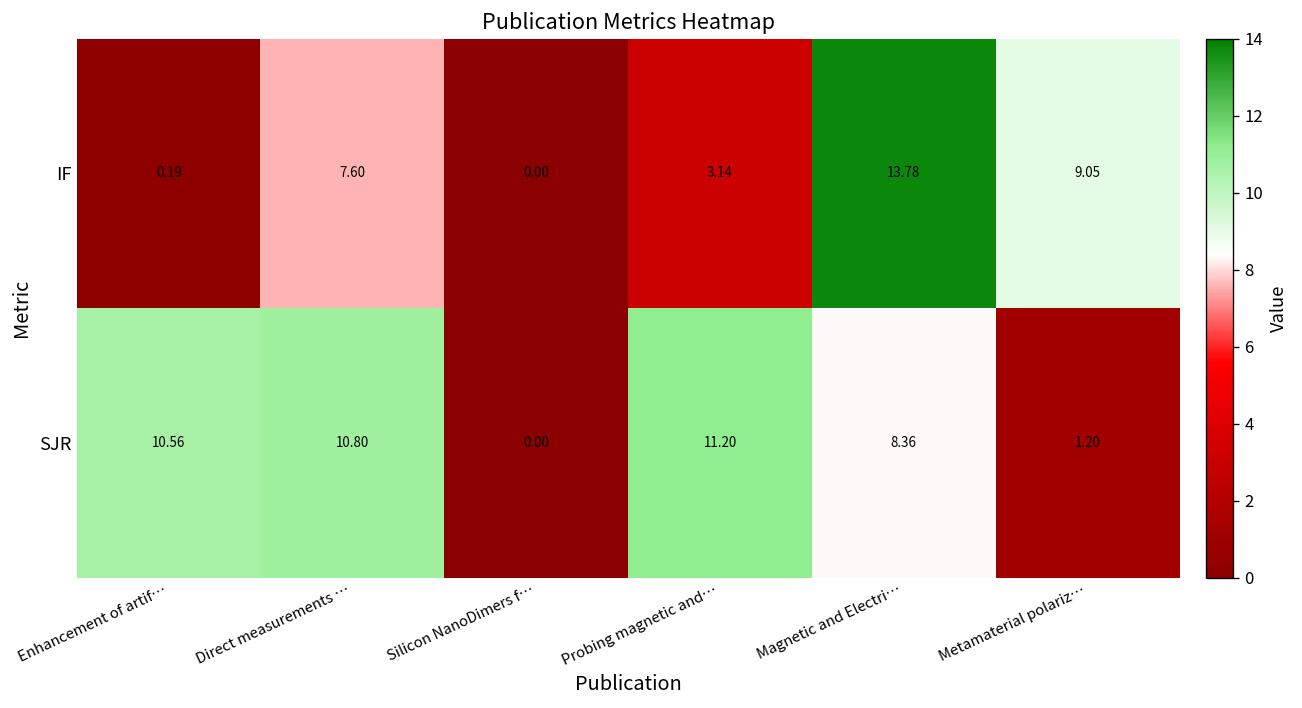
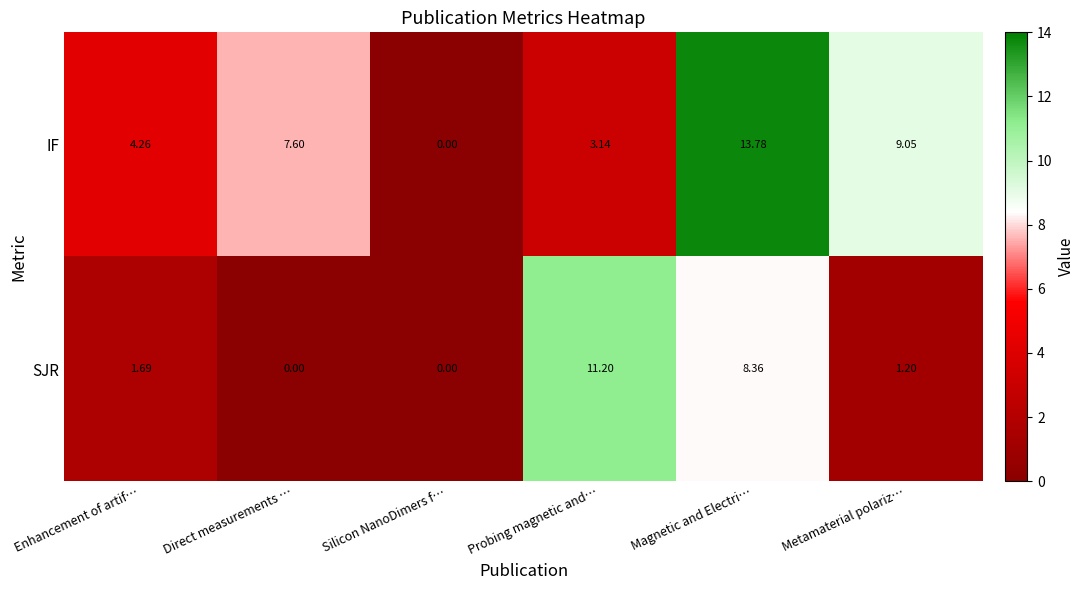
IF, Enhancement of artif…: 0.19 -> 4.26
SJR, Enhancement of artif…: 10.56 -> 1.69
SJR, Direct measurements …: 10.80 -> 0.00
